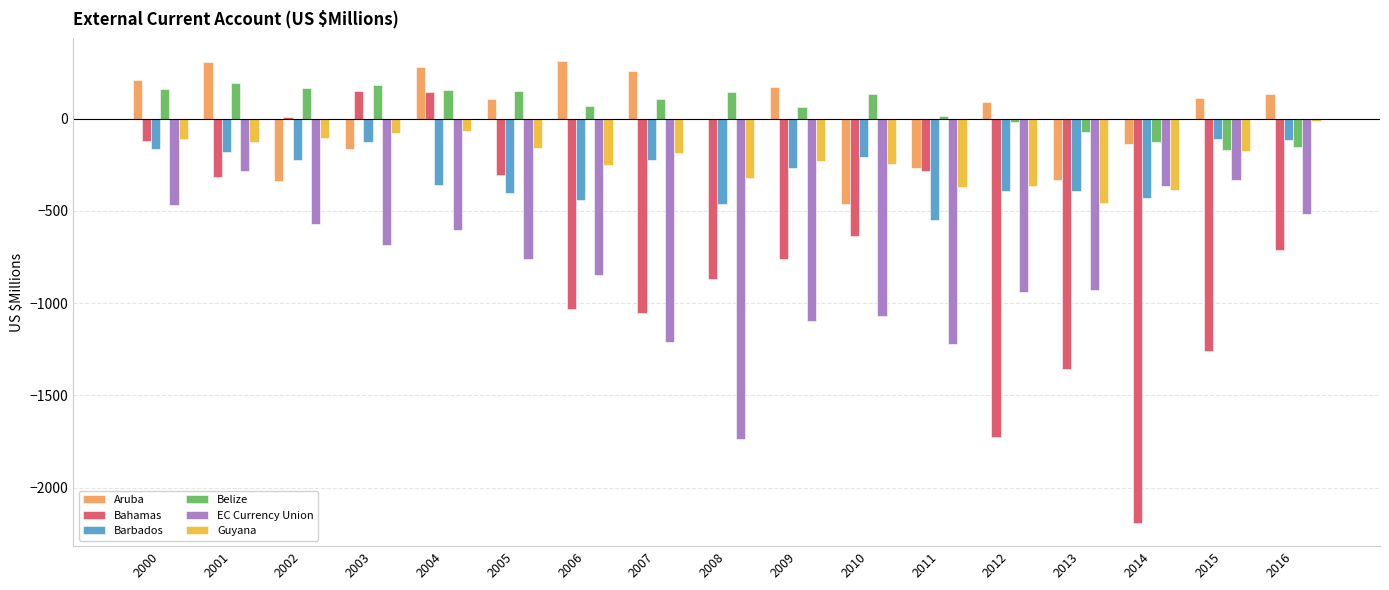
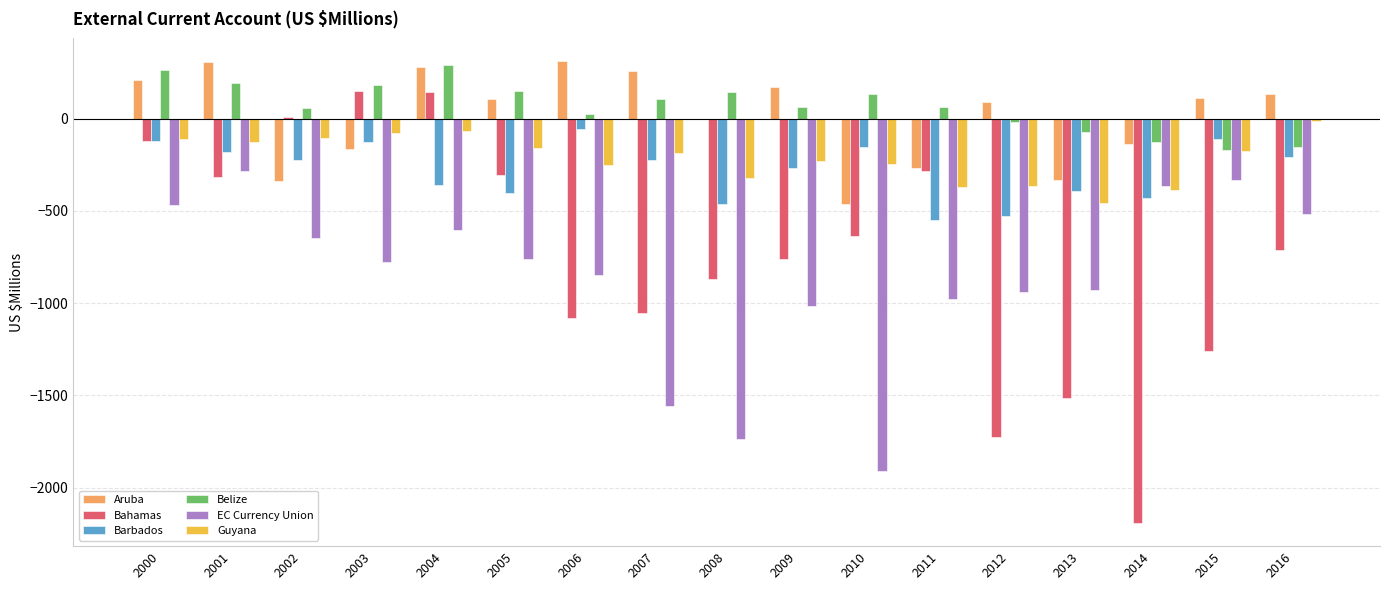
Barbados, 2000: -170 -> -120
Belize, 2000: 160 -> 260
Belize, 2002: 170 -> 60
EC Currency Union, 2002: -570 -> -650
EC Currency Union, 2003: -690 -> -780
Belize, 2004: 150 -> 290
Bahamas, 2006: -1030 -> -1080
Barbados, 2006: -440 -> -60
Belize, 2006: 70 -> 30
EC Currency Union, 2007: -1210 -> -1560
EC Currency Union, 2009: -1100 -> -1020
Barbados, 2010: -210 -> -150
EC Currency Union, 2010: -1070 -> -1910
Belize, 2011: 20 -> 60
EC Currency Union, 2011: -1220 -> -980
Barbados, 2012: -390 -> -530
Bahamas, 2013: -1360 -> -1520
Barbados, 2016: -120 -> -210
